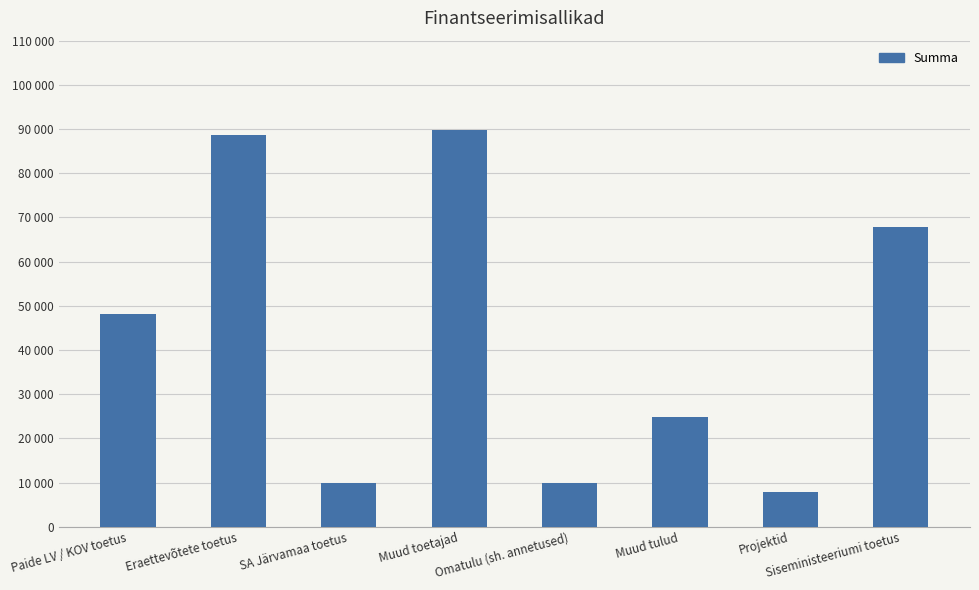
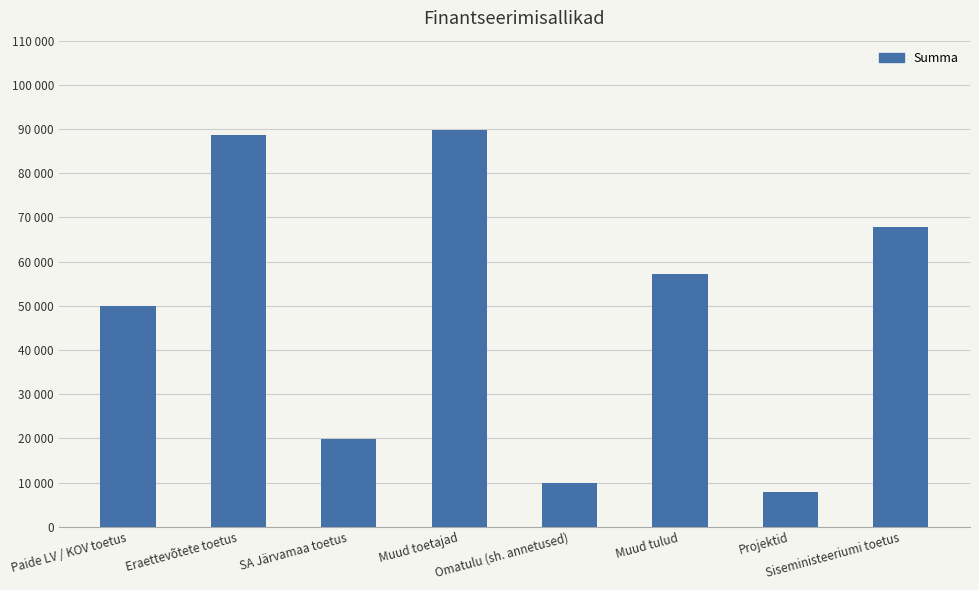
Paide LV / KOV toetus: 48000 -> 50000
SA Järvamaa toetus: 10000 -> 20000
Muud tulud: 25000 -> 57000
